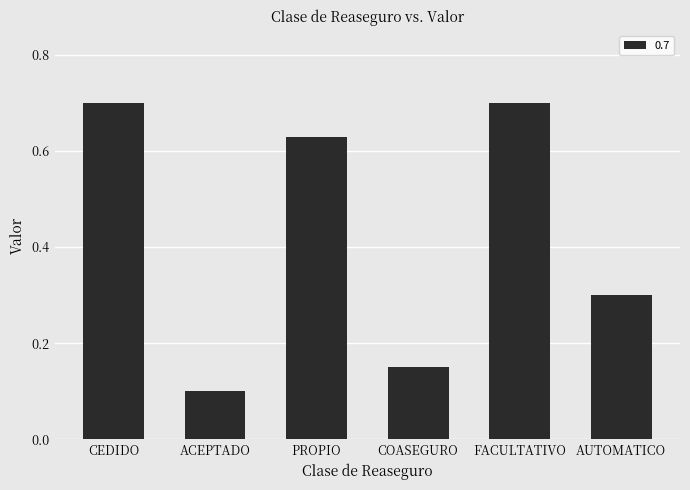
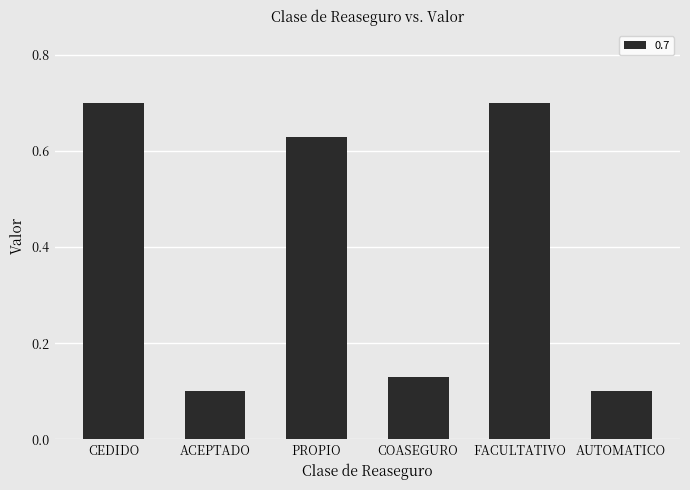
COASEGURO: 0.15 -> 0.13
AUTOMATICO: 0.3 -> 0.1
